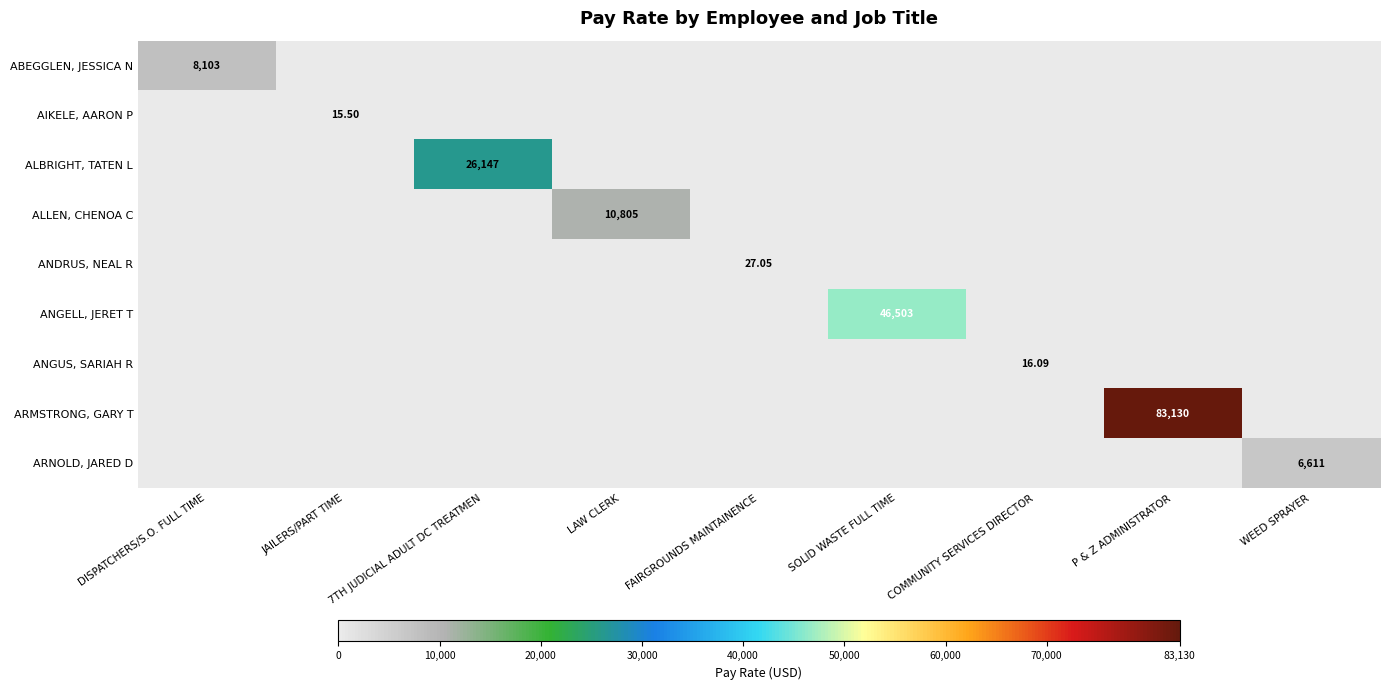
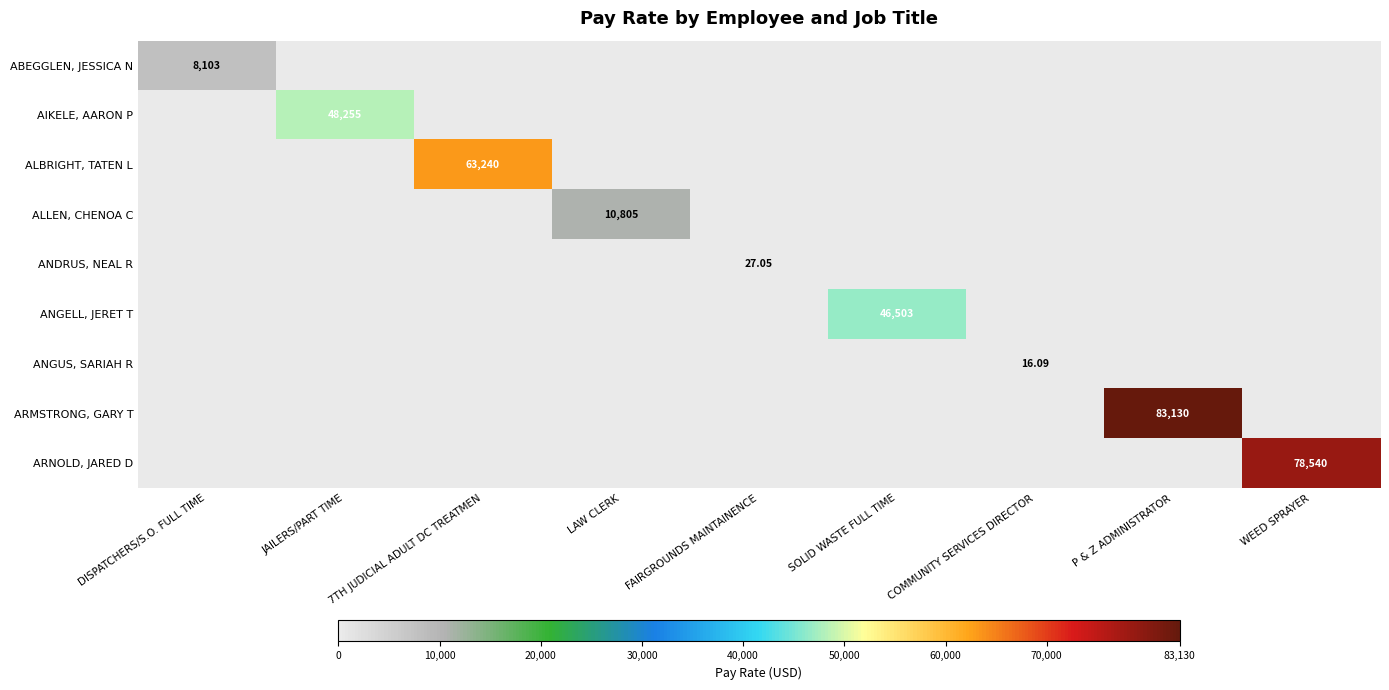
AIKELE, AARON P, JAILERS/PART TIME: 15.50 -> 48,255
ALBRIGHT, TATEN L, 7TH JUDICIAL ADULT DC TREATMEN: 26,147 -> 63,240
ARNOLD, JARED D, WEED SPRAYER: 6,611 -> 78,540
